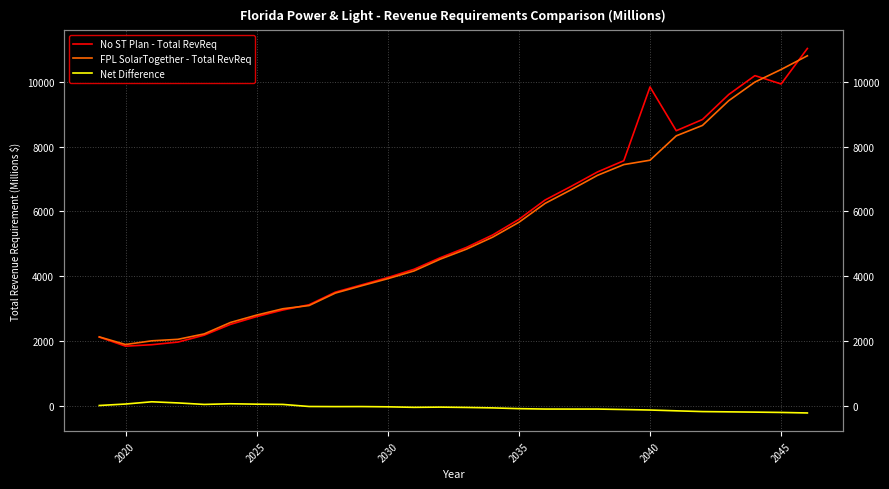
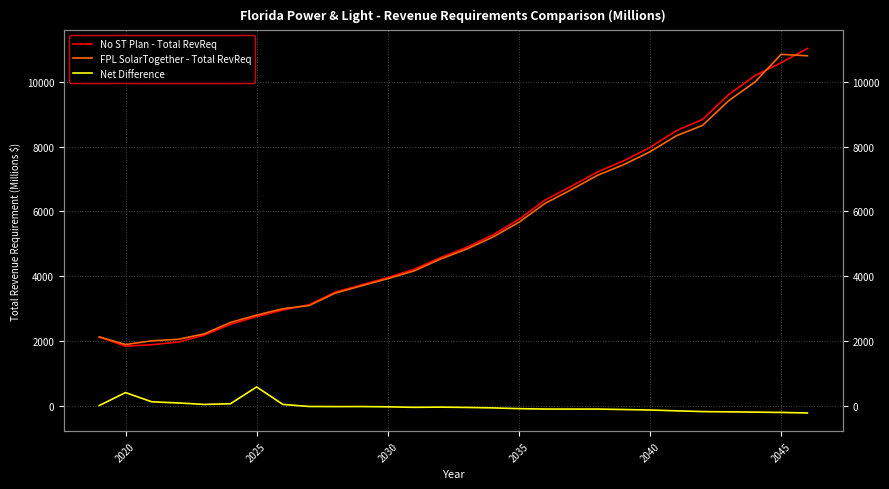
Net Difference, 2020: 100 -> 400
Net Difference, 2025: 0 -> 600
No ST Plan - Total RevReq, 2040: 9800 -> 8000
FPL SolarTogether - Total RevReq, 2040: 7600 -> 7800
No ST Plan - Total RevReq, 2045: 9900 -> 10600
FPL SolarTogether - Total RevReq, 2045: 10400 -> 10800
